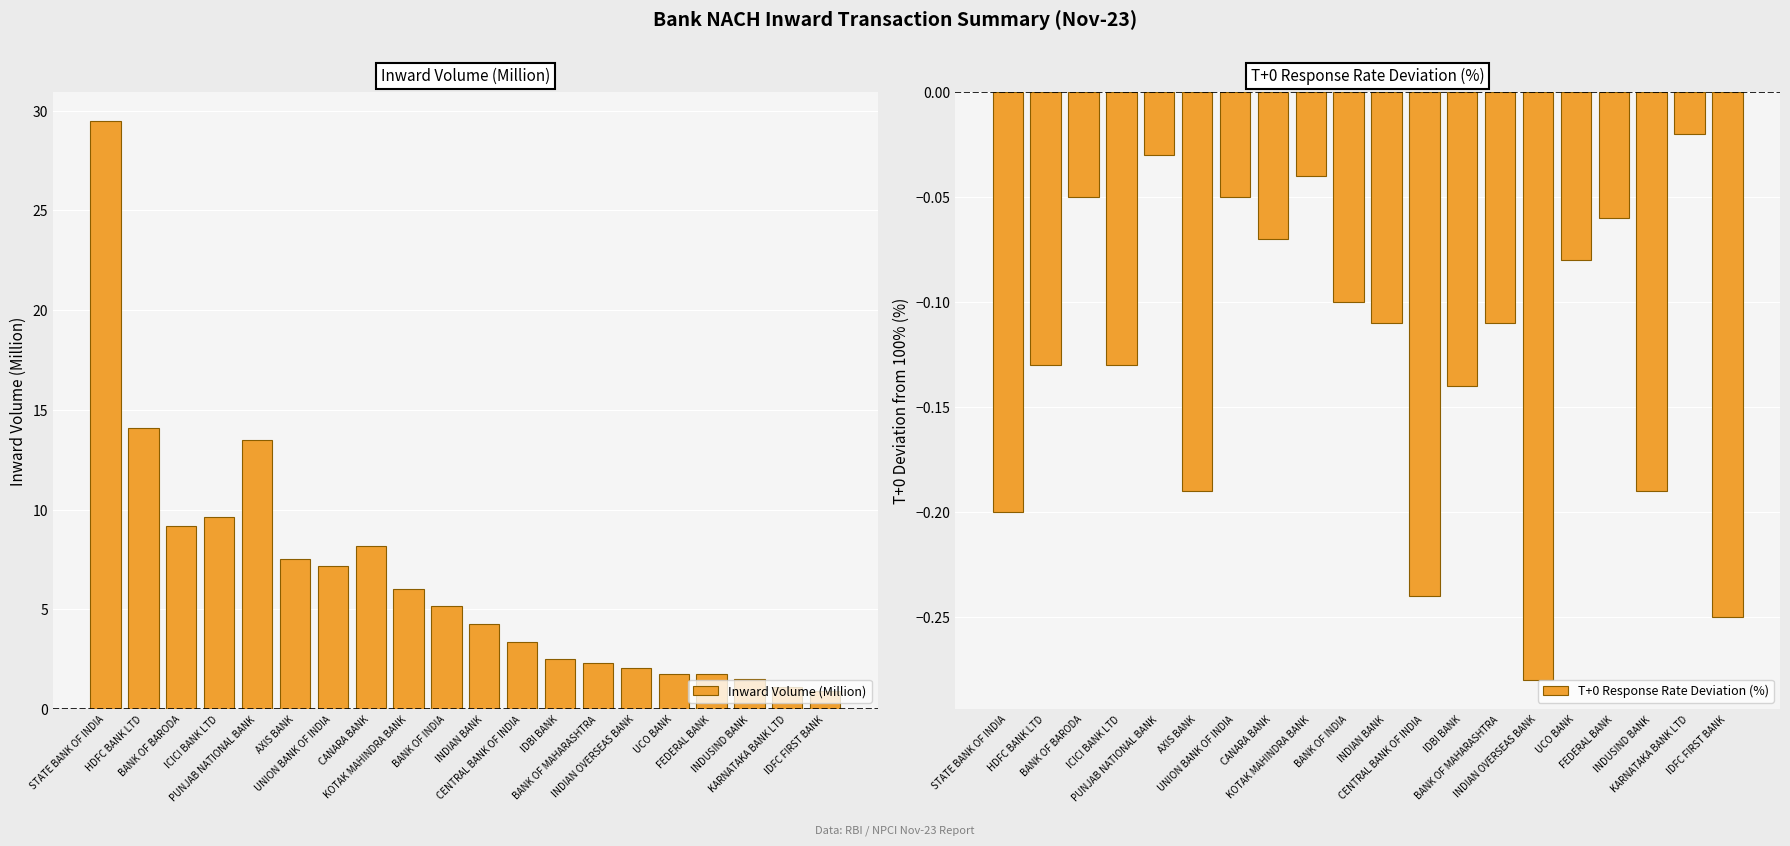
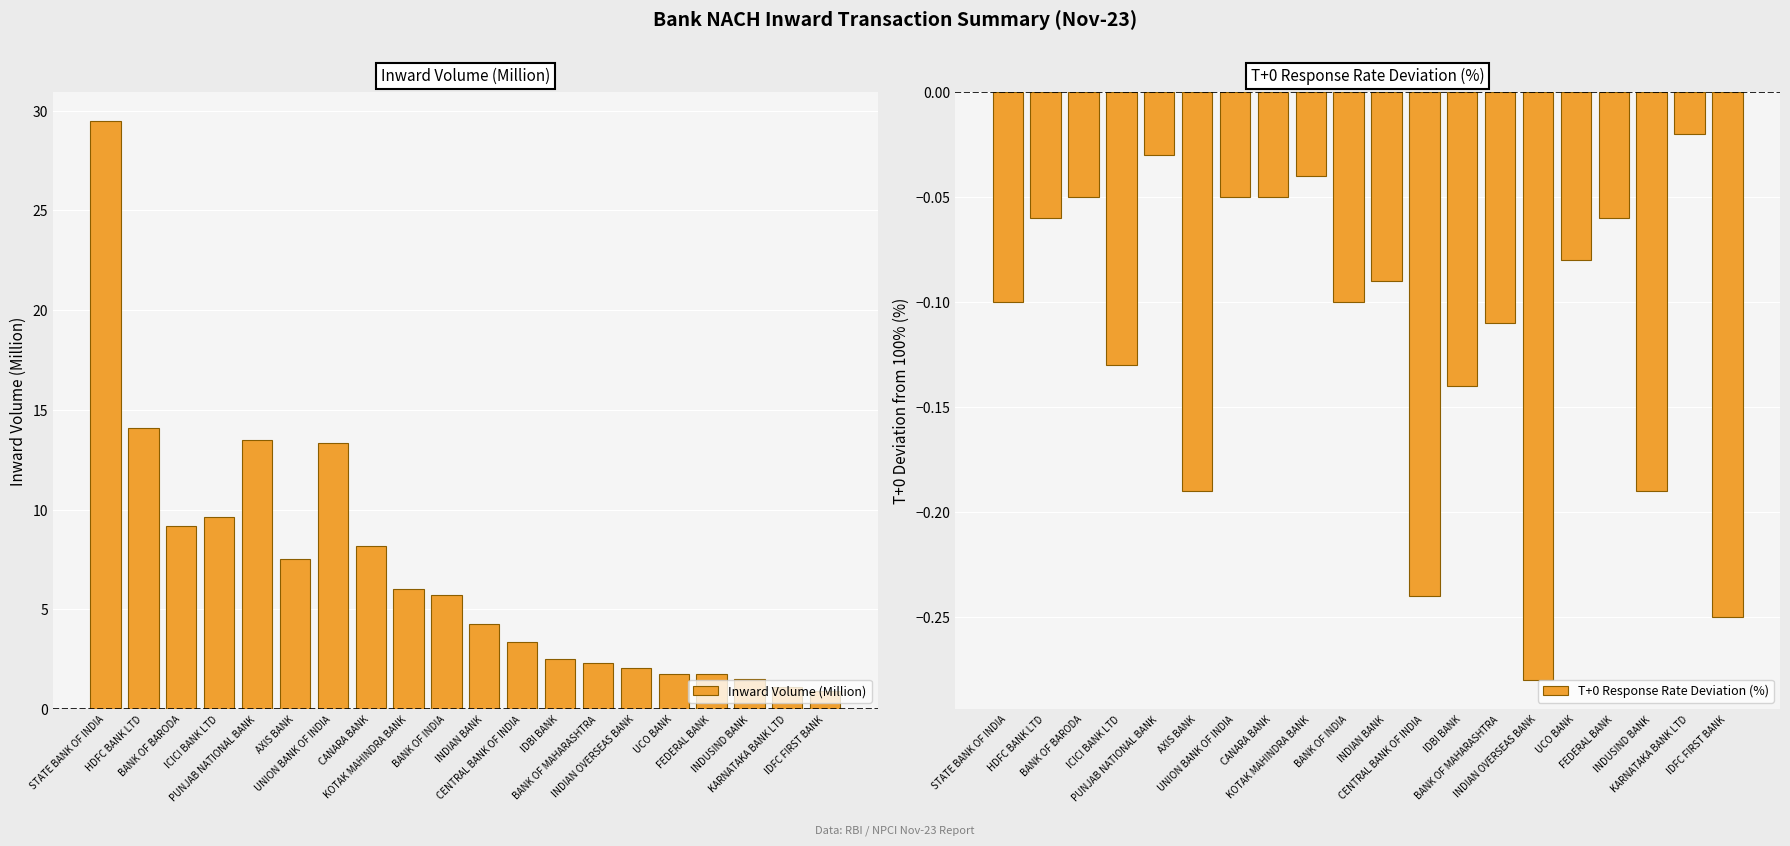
Inward Volume (Million), UNION BANK OF INDIA: 7.2 -> 13.4
Inward Volume (Million), BANK OF INDIA: 5.1 -> 5.7
T+0 Response Rate Deviation (%), STATE BANK OF INDIA: -0.200 -> -0.100
T+0 Response Rate Deviation (%), HDFC BANK LTD: -0.130 -> -0.060
T+0 Response Rate Deviation (%), CANARA BANK: -0.070 -> -0.050
T+0 Response Rate Deviation (%), INDIAN BANK: -0.110 -> -0.090
